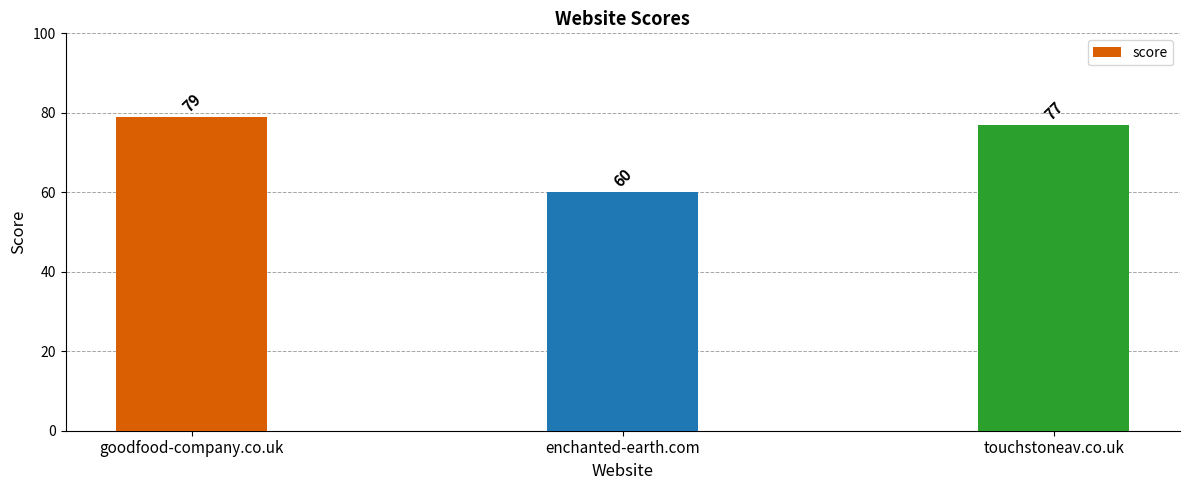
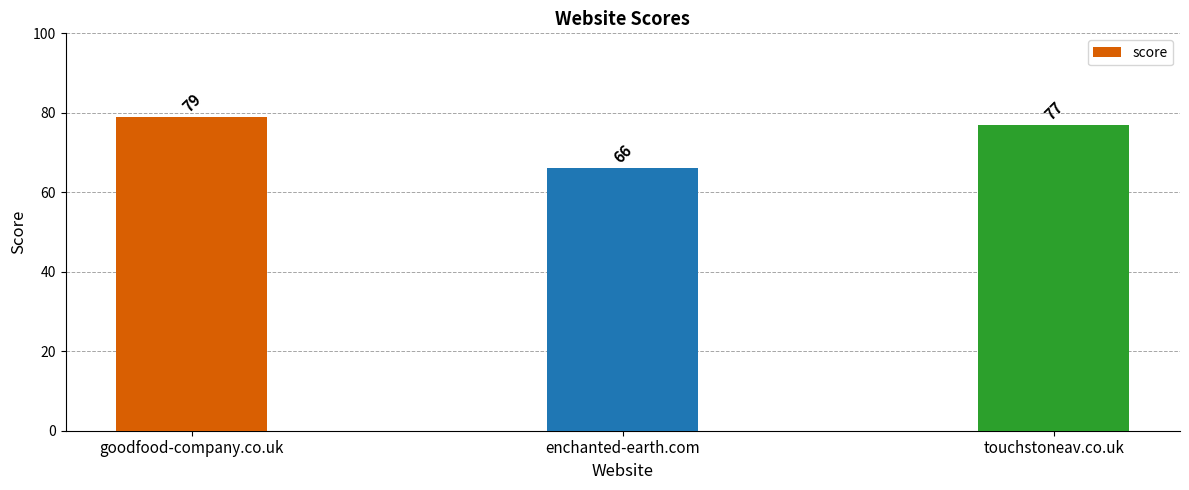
enchanted-earth.com: 60 -> 66
